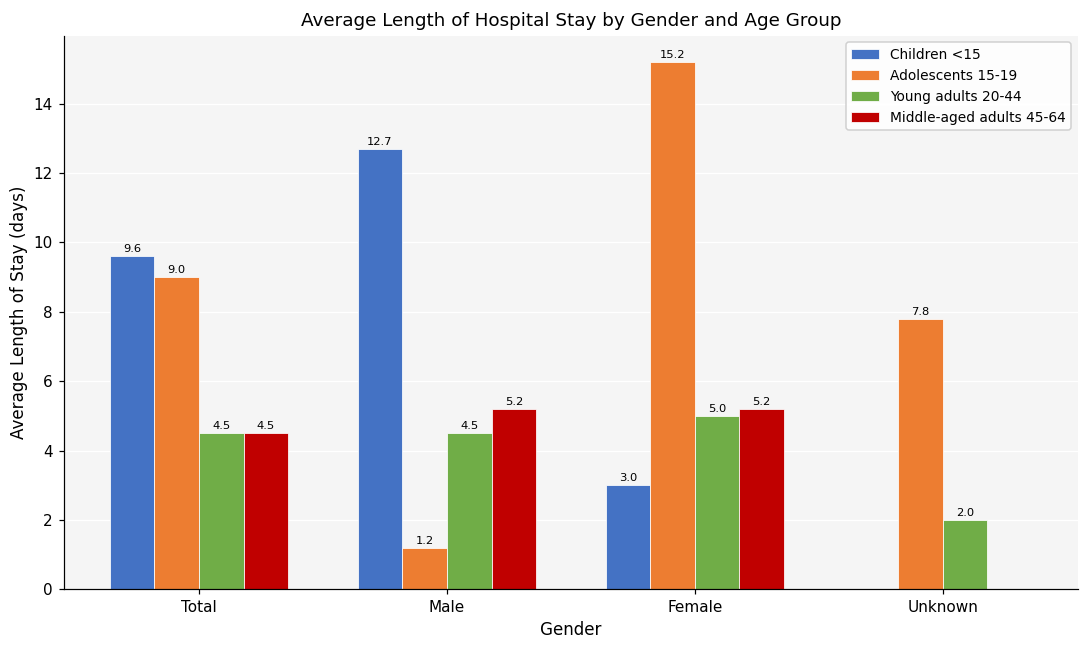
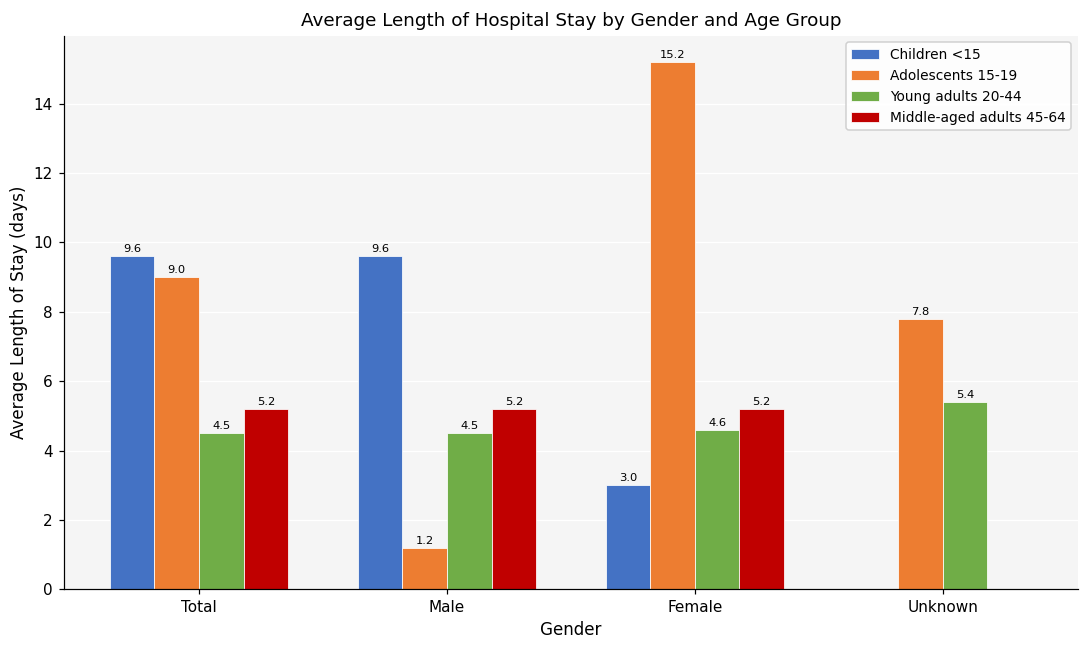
Middle-aged adults 45-64, Total: 4.5 -> 5.2
Children <15, Male: 12.7 -> 9.6
Young adults 20-44, Female: 5.0 -> 4.6
Young adults 20-44, Unknown: 2.0 -> 5.4
